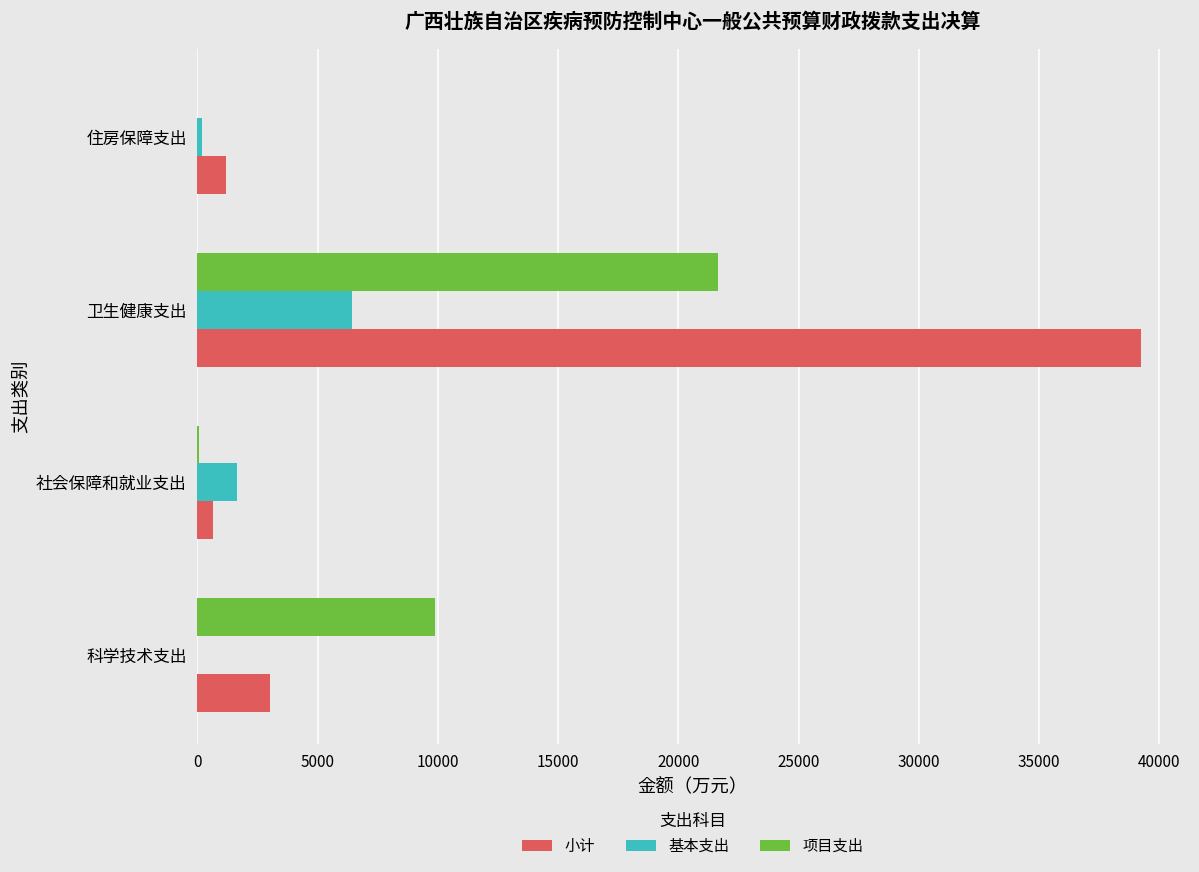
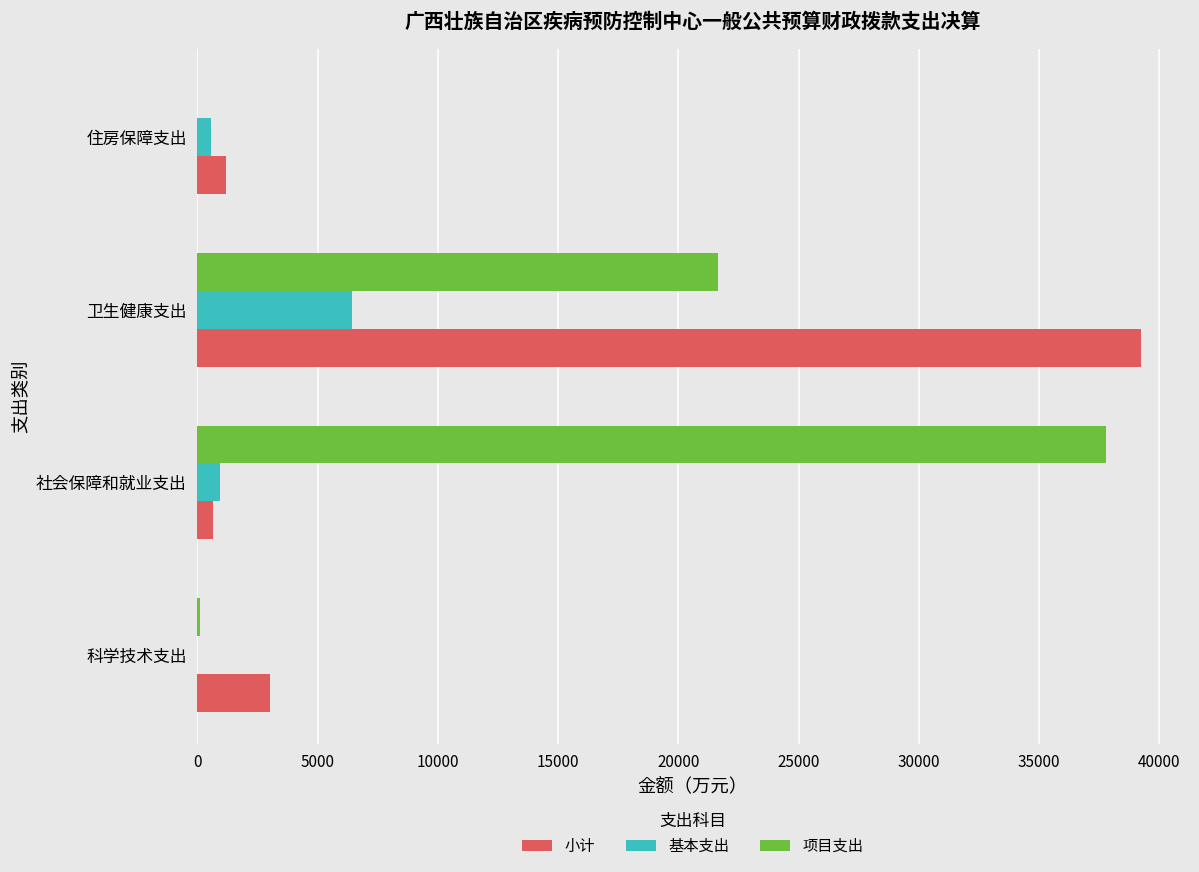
基本支出, 住房保障支出: 200 -> 600
项目支出, 社会保障和就业支出: 0 -> 37800
基本支出, 社会保障和就业支出: 1600 -> 900
项目支出, 科学技术支出: 9900 -> 100
